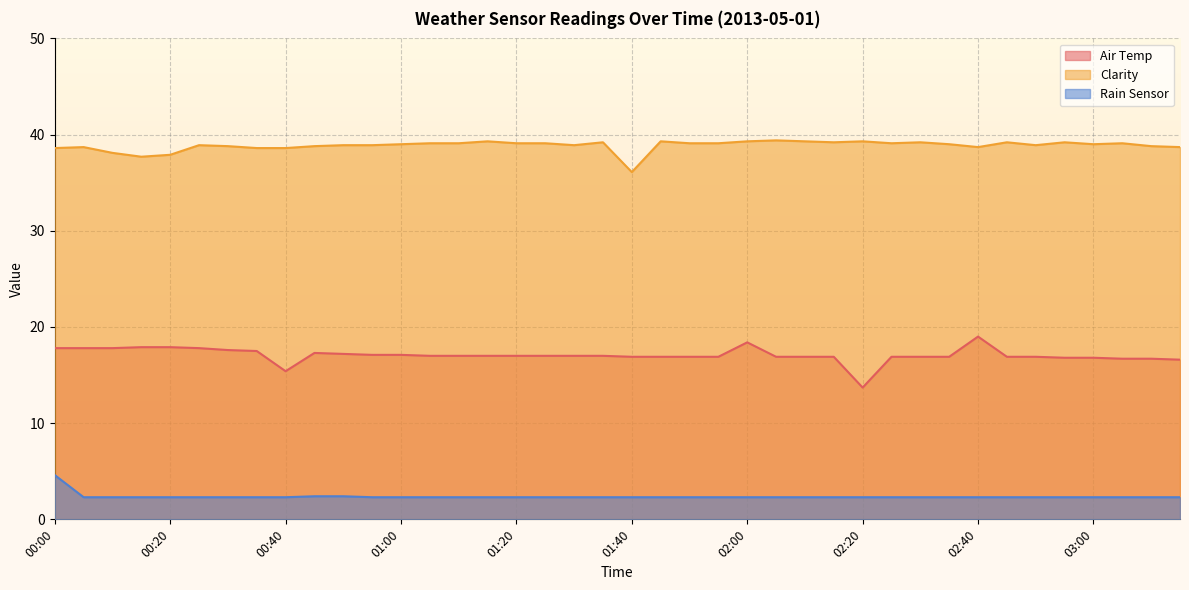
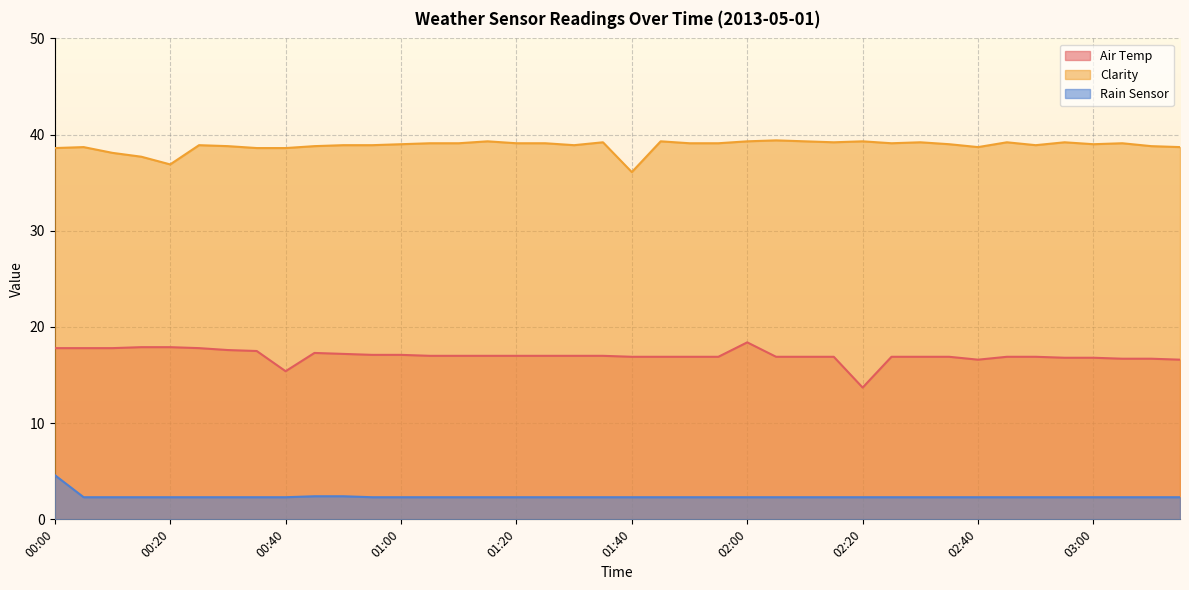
Clarity, 00:20: 38 -> 37
Air Temp, 02:40: 19 -> 17
